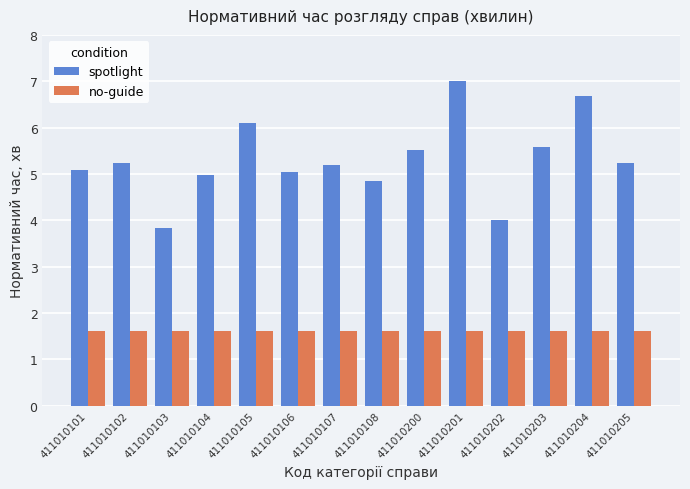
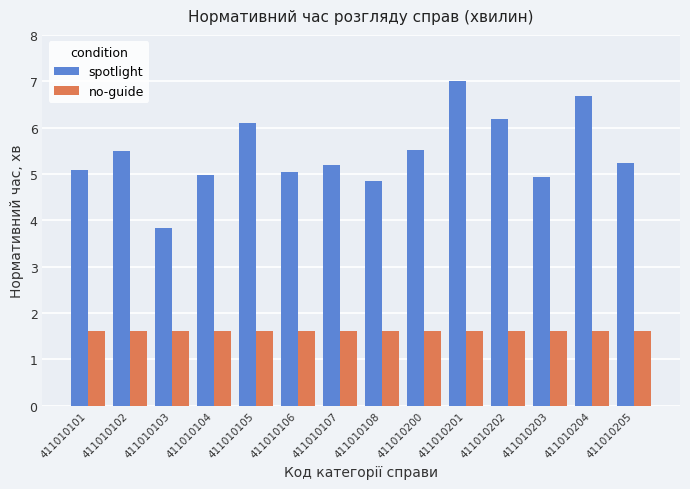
spotlight, 411010102: 5.2 -> 5.5
spotlight, 411010202: 4.0 -> 6.2
spotlight, 411010203: 5.6 -> 4.9
